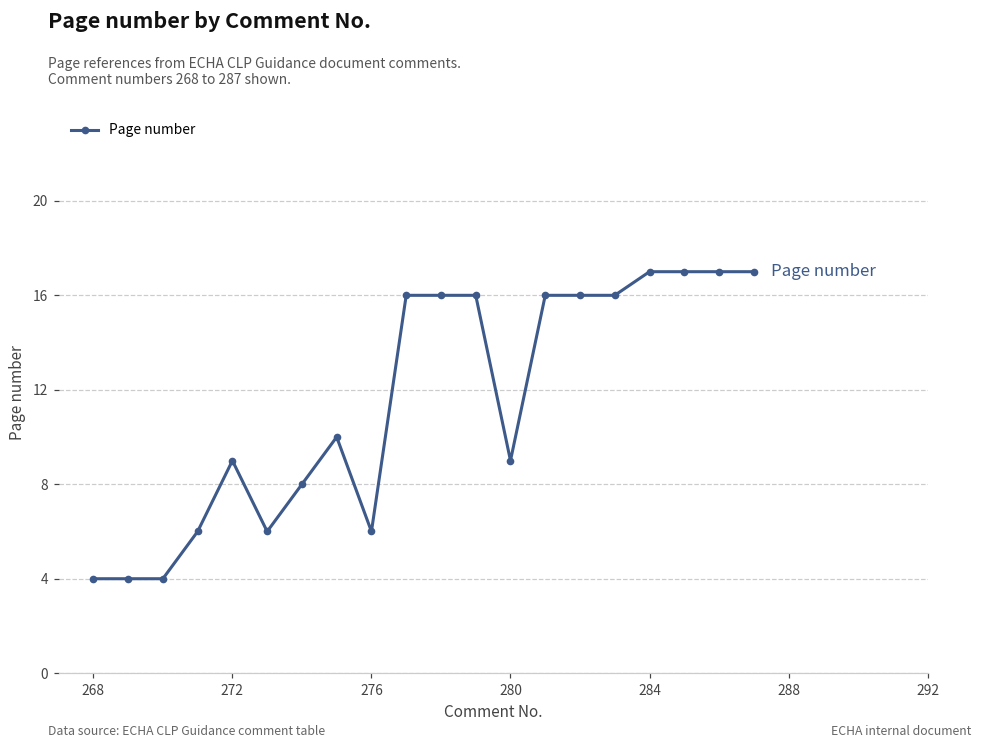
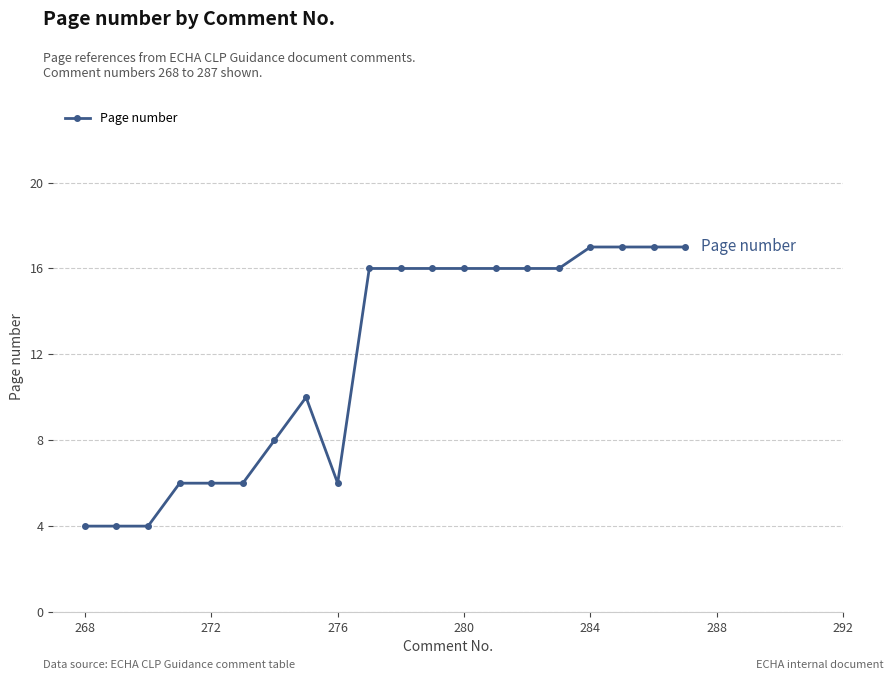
272: 9 -> 6
280: 9 -> 16
